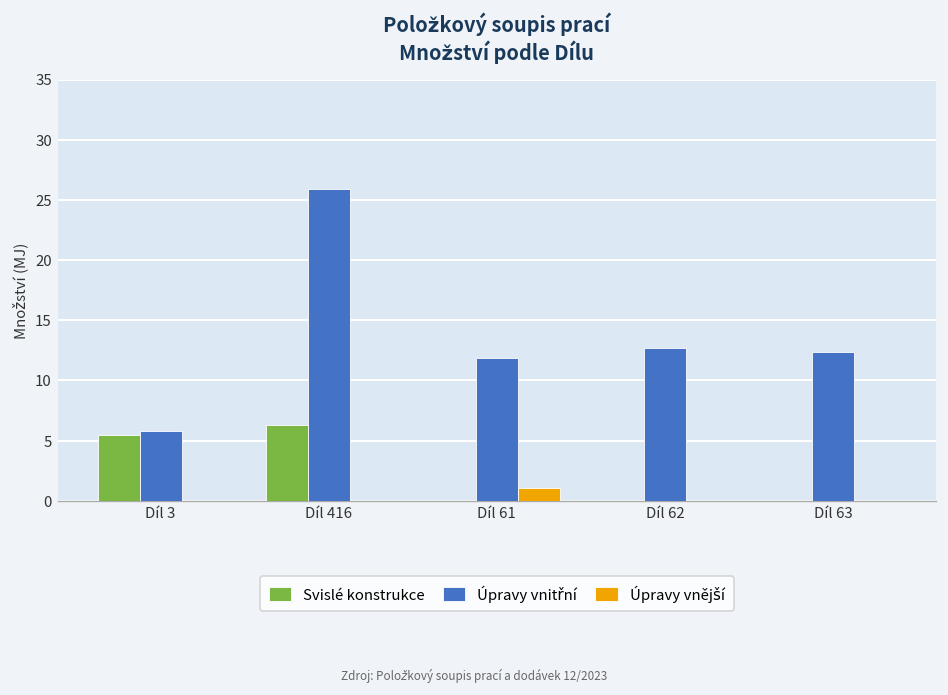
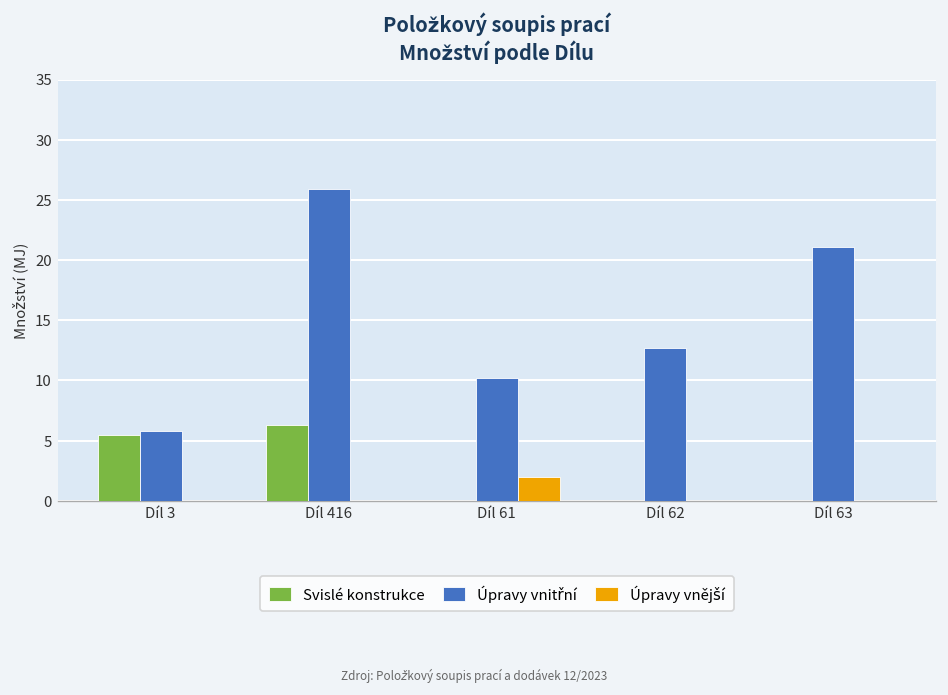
Úpravy vnitřní, Díl 61: 11.9 -> 10.2
Úpravy vnější, Díl 61: 1.1 -> 2.0
Úpravy vnitřní, Díl 63: 12.4 -> 21.1
